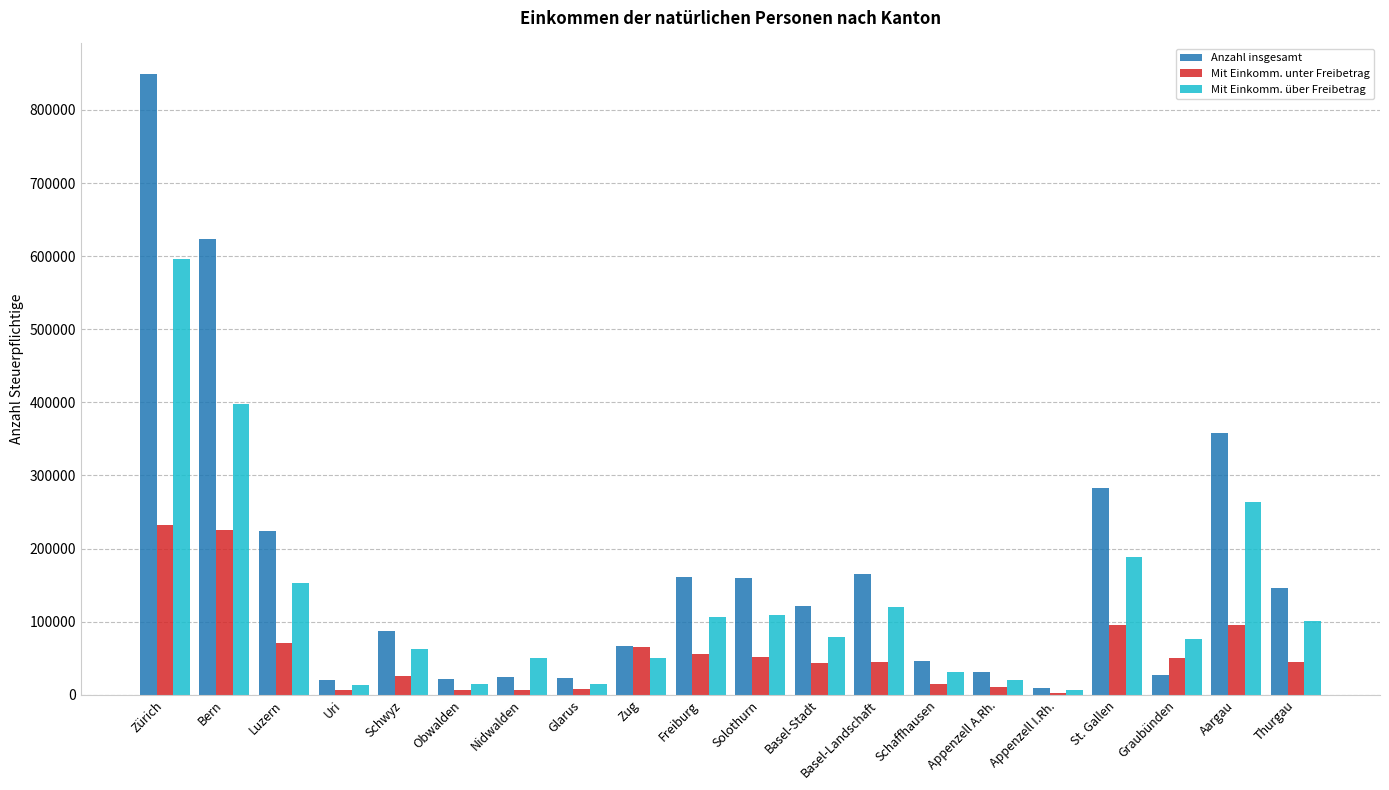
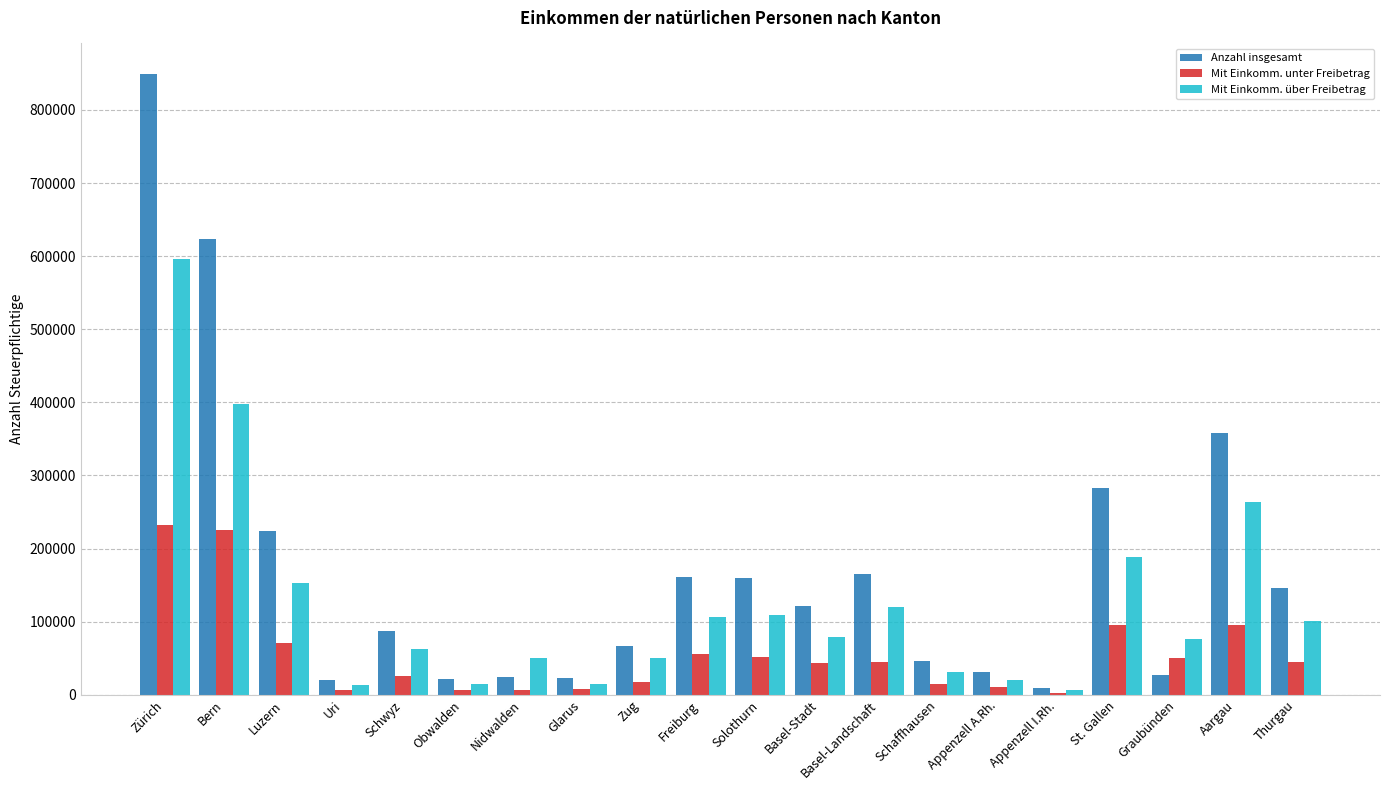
Mit Einkomm. unter Freibetrag, Zug: 70000 -> 20000
